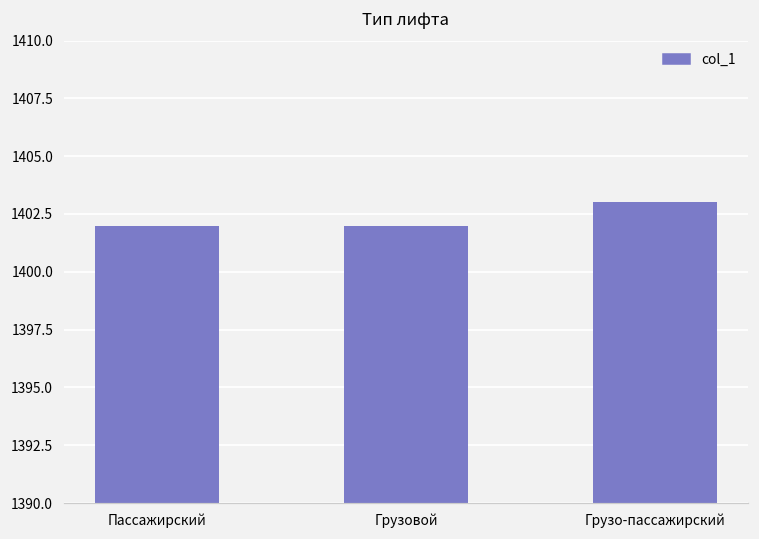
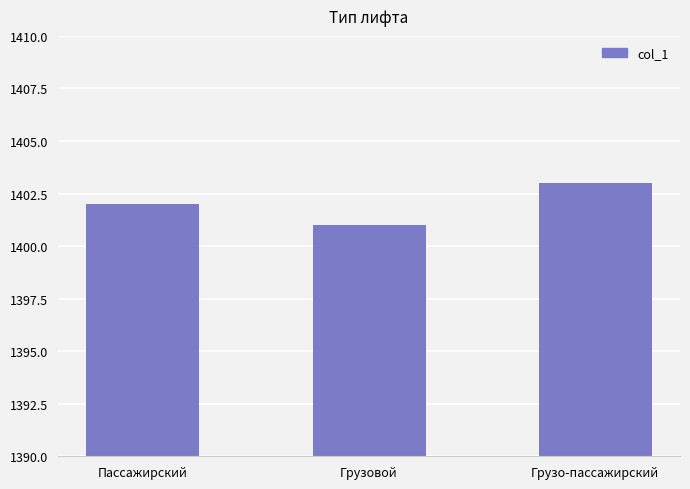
Грузовой: 1402 -> 1401
